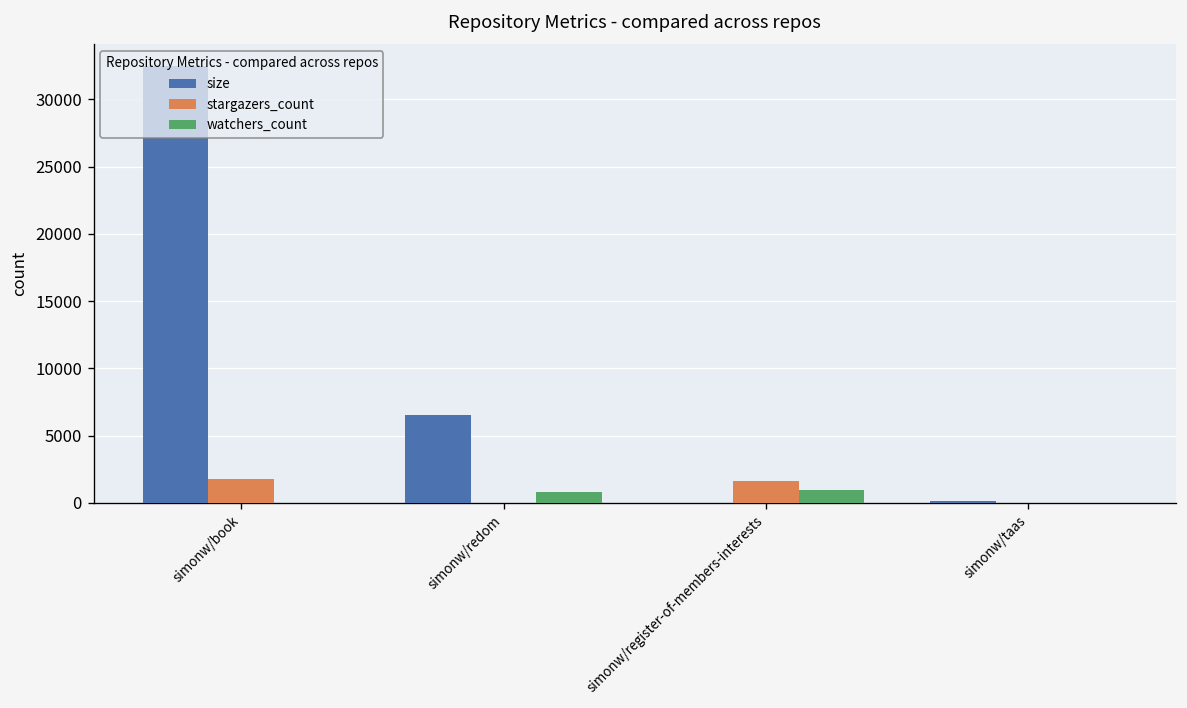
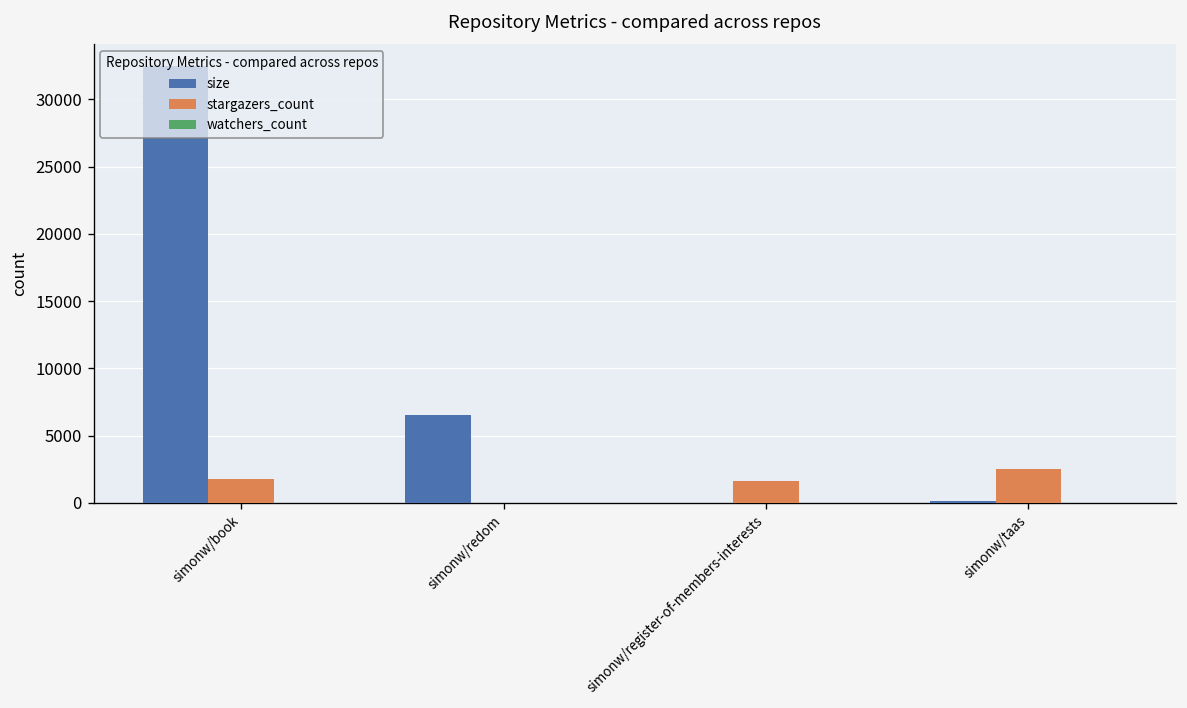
watchers_count, simonw/redom: 800 -> 0
watchers_count, simonw/register-of-members-interests: 900 -> 0
stargazers_count, simonw/taas: 0 -> 2500
